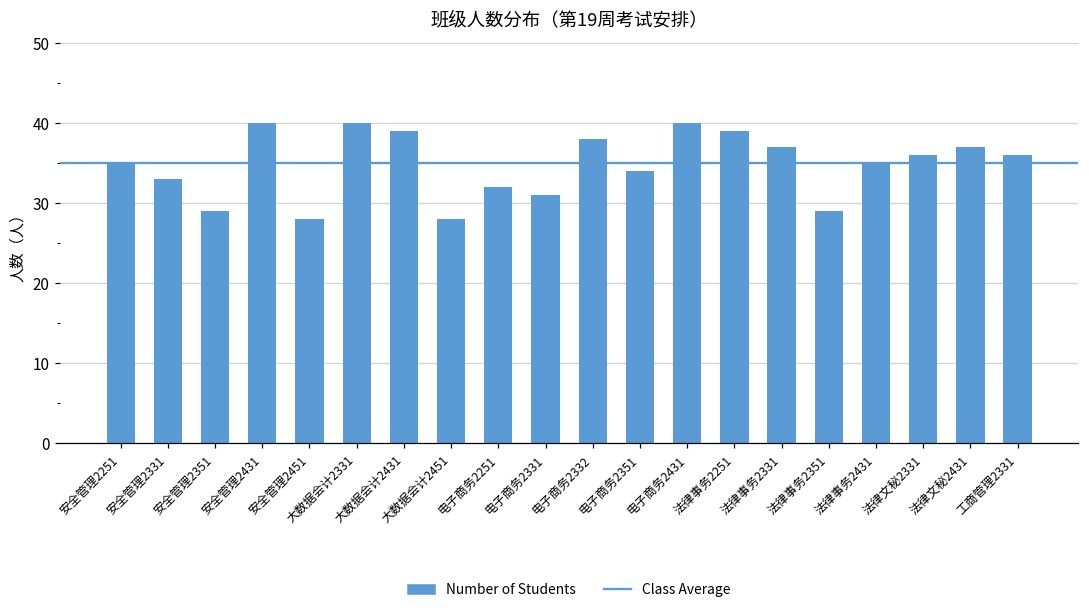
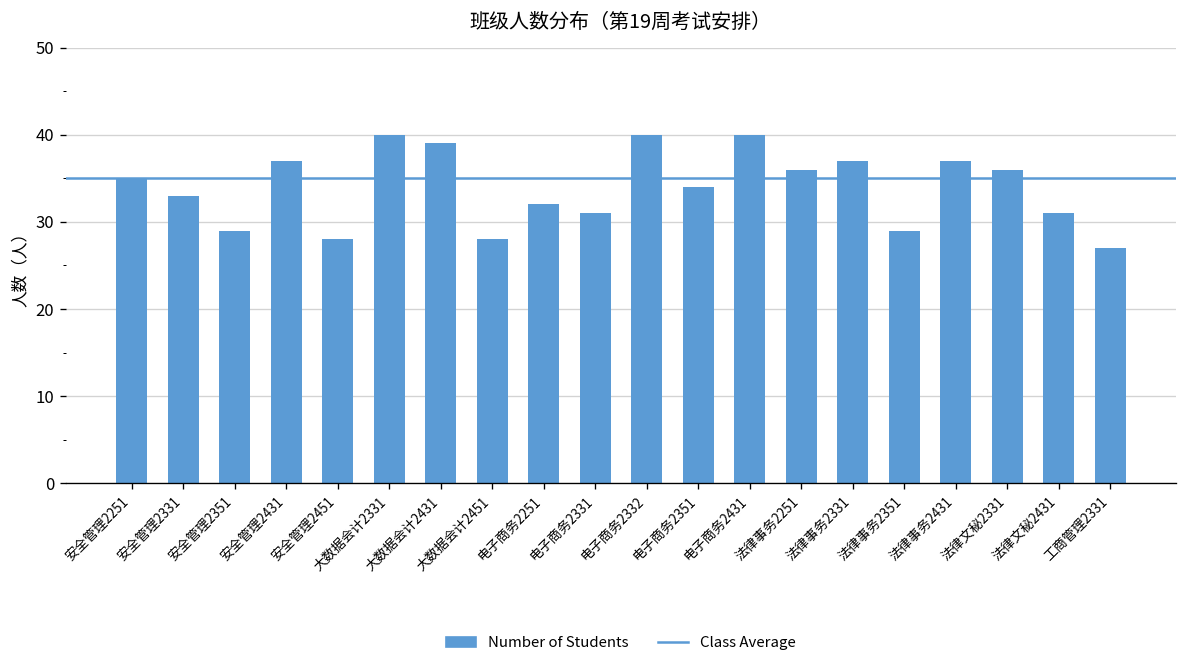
安全管理2431: 40 -> 37
电子商务2332: 38 -> 40
法律事务2251: 39 -> 36
法律事务2431: 35 -> 37
法律文秘2431: 37 -> 31
工商管理2331: 36 -> 27
